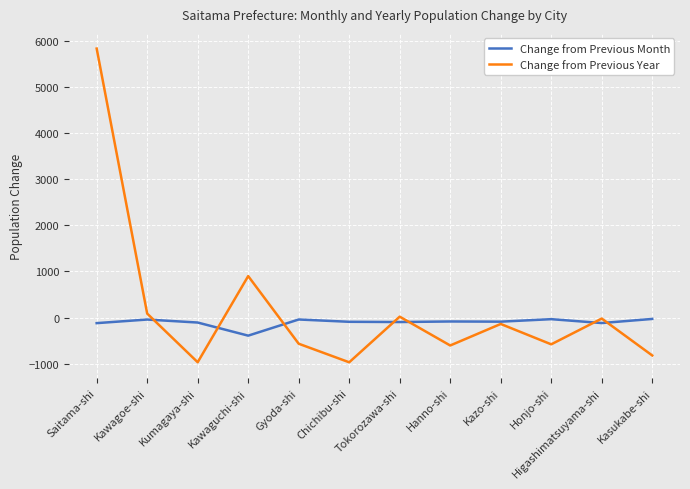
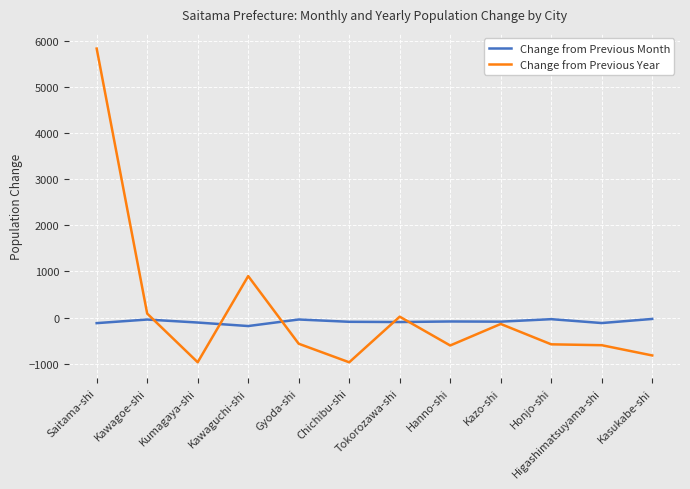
Change from Previous Month, Kawaguchi-shi: -400 -> -200
Change from Previous Year, Higashimatsuyama-shi: 0 -> -600
